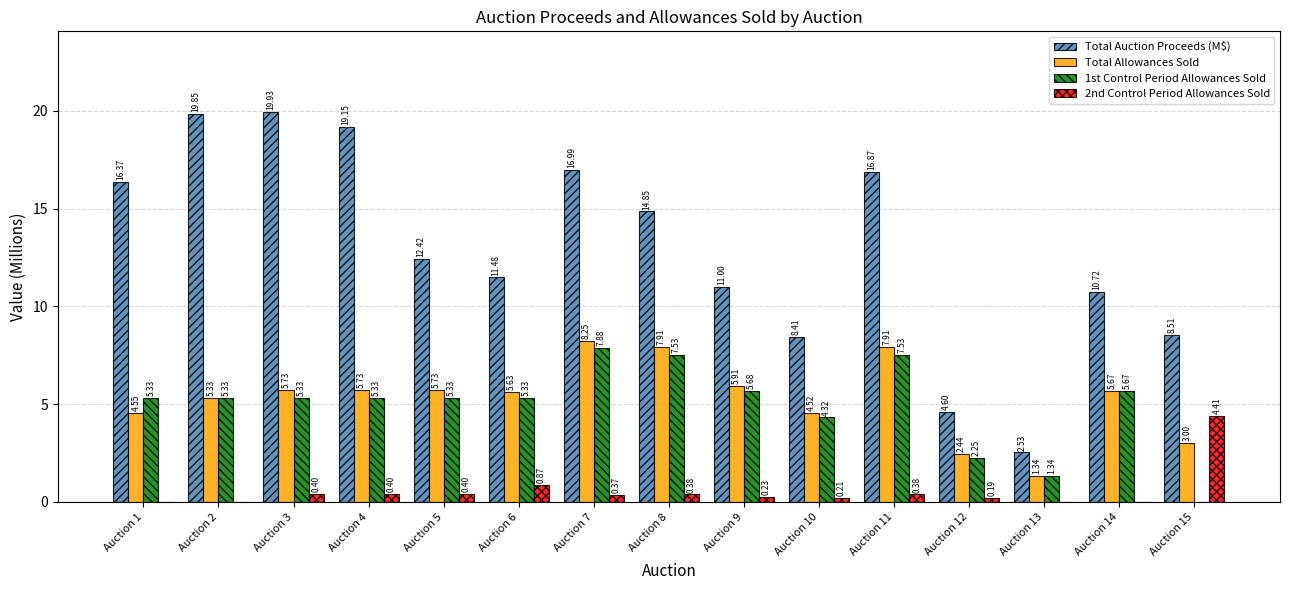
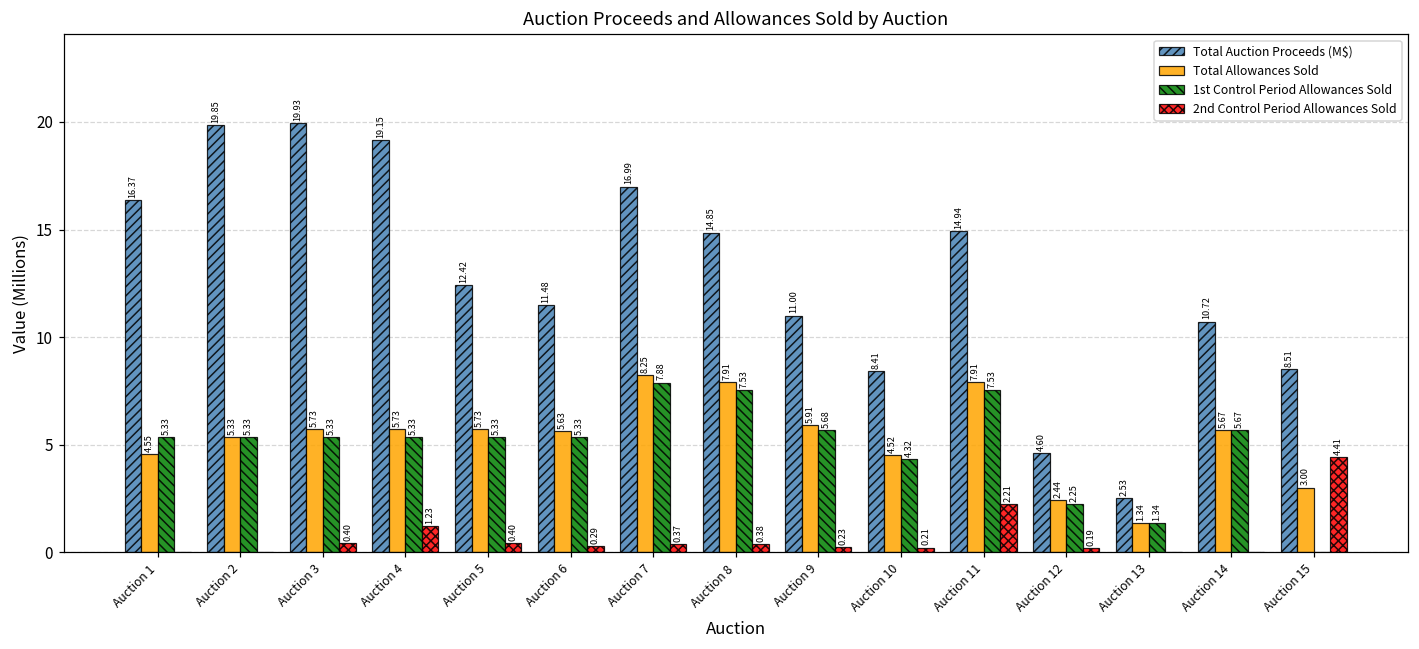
2nd Control Period Allowances Sold, Auction 4: 0.40 -> 1.23
2nd Control Period Allowances Sold, Auction 6: 0.87 -> 0.29
Total Auction Proceeds (M$), Auction 11: 16.87 -> 14.94
2nd Control Period Allowances Sold, Auction 11: 0.38 -> 2.21
